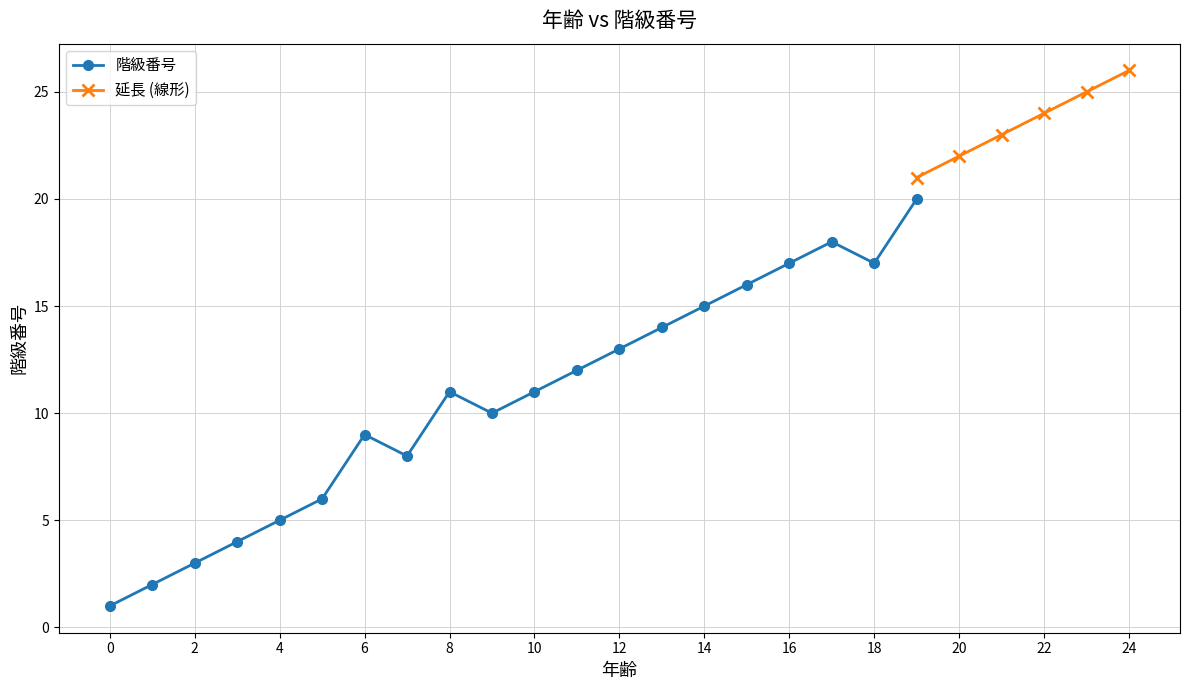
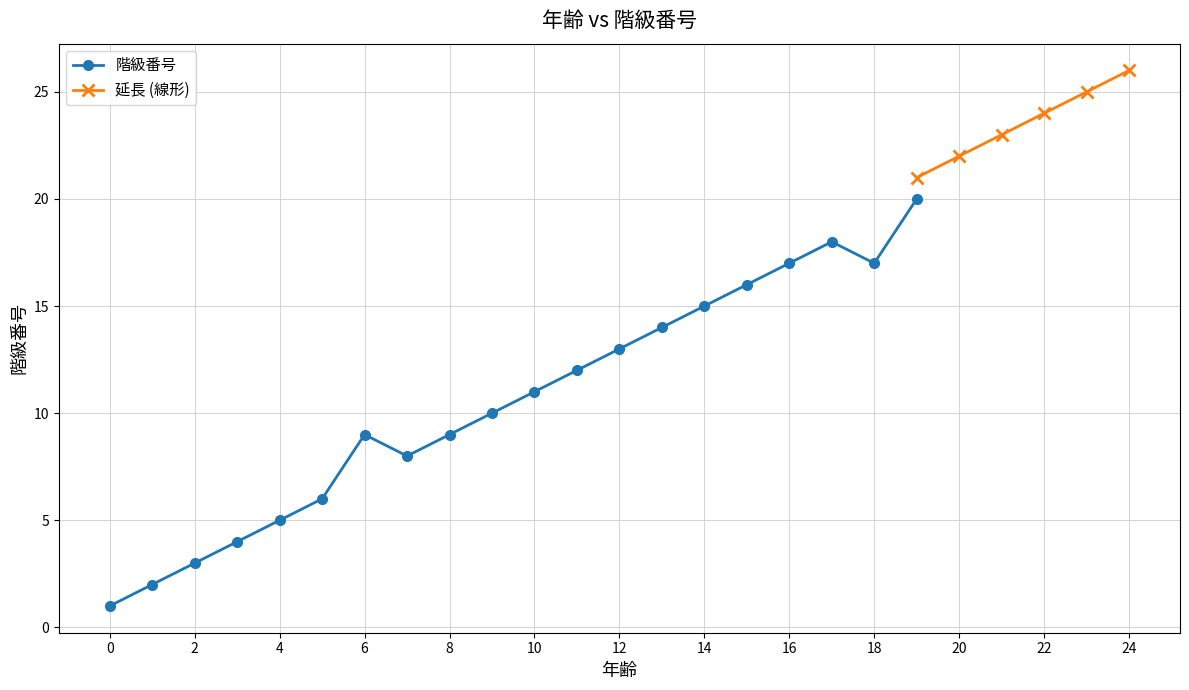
階級番号, 8: 11 -> 9
